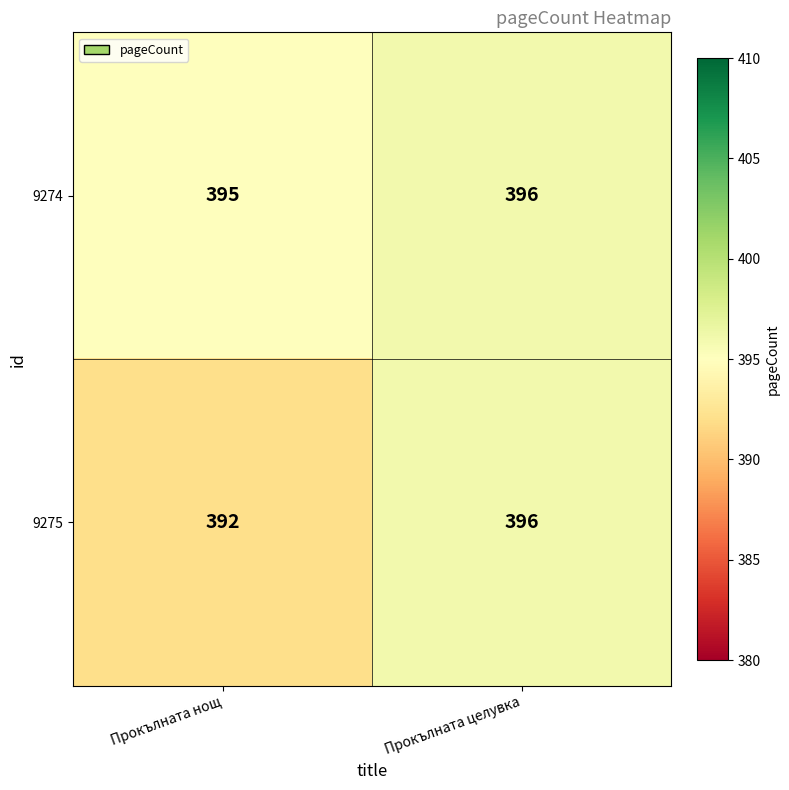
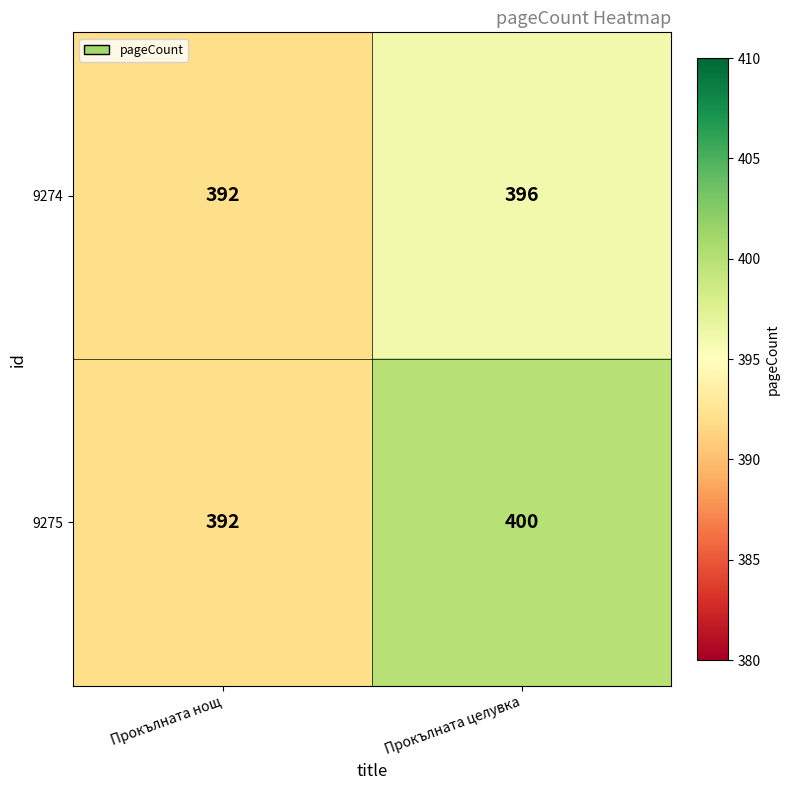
9274, Прокълната нощ: 395 -> 392
9275, Прокълната целувка: 396 -> 400
